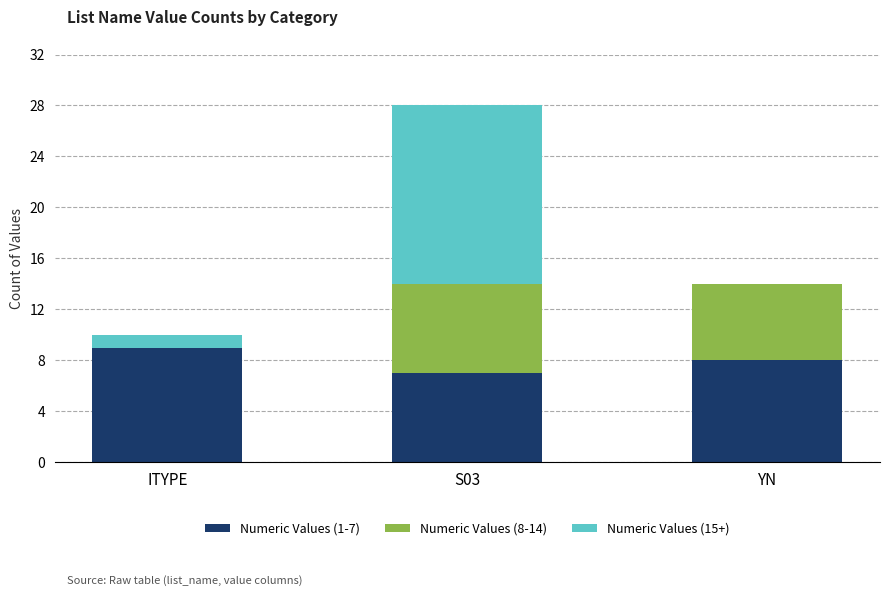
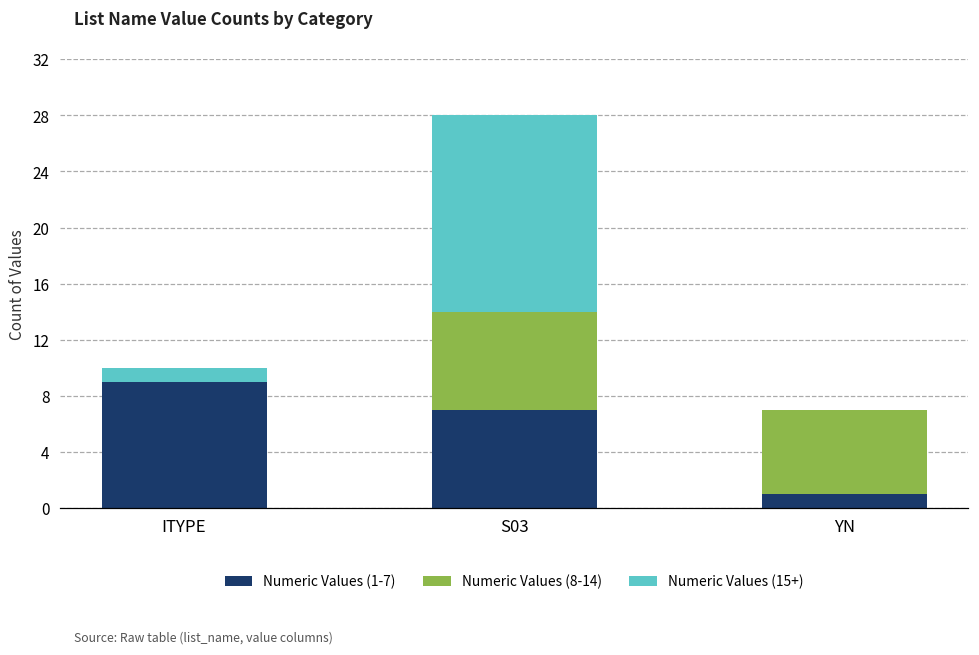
Numeric Values (1-7), YN: 8 -> 1
